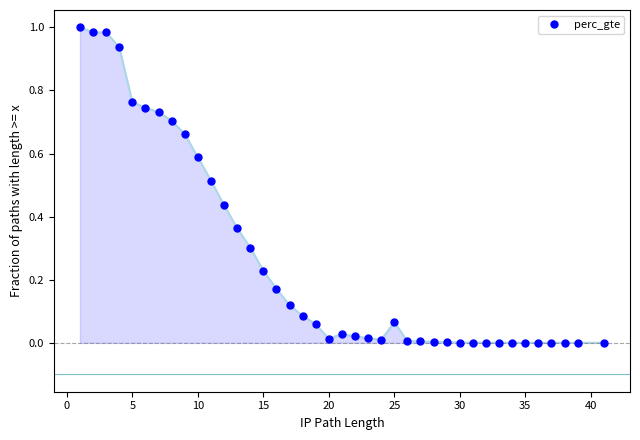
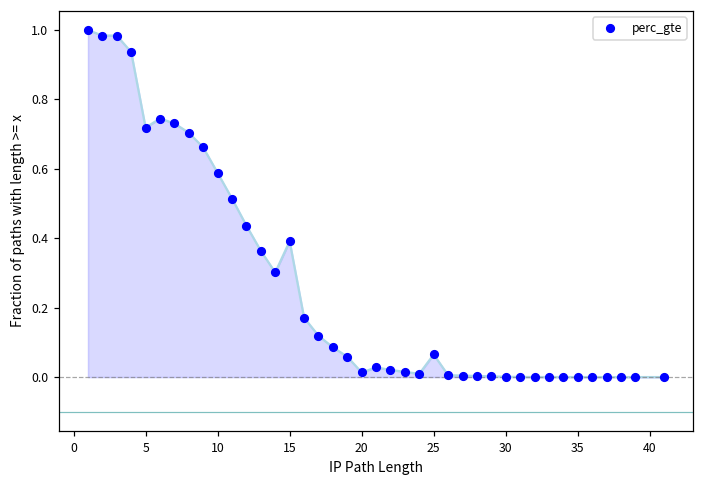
5: 0.76 -> 0.72
15: 0.23 -> 0.39
